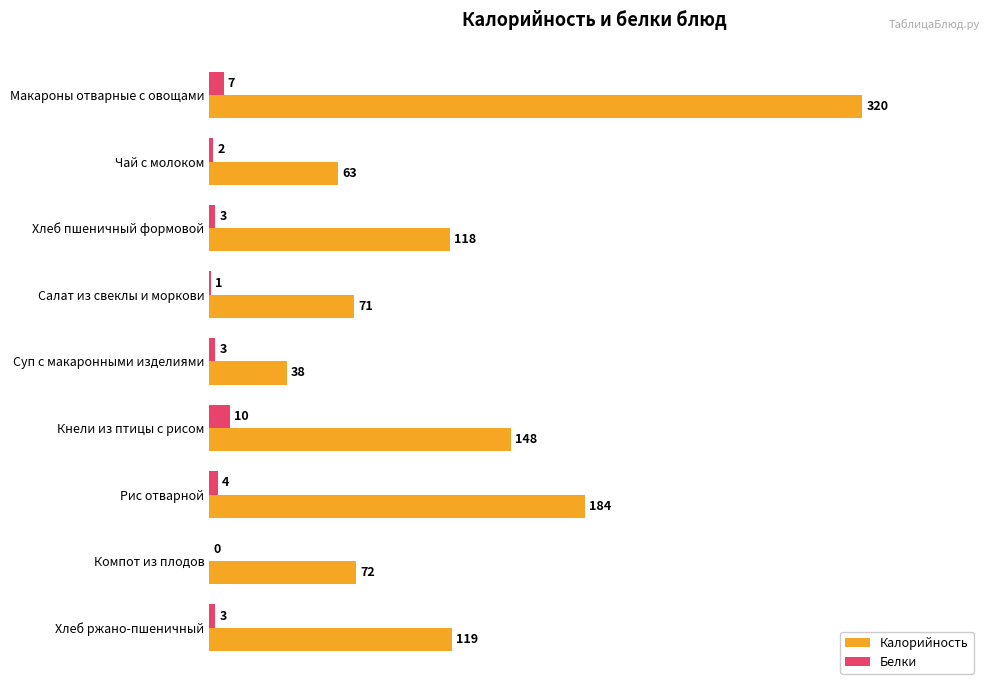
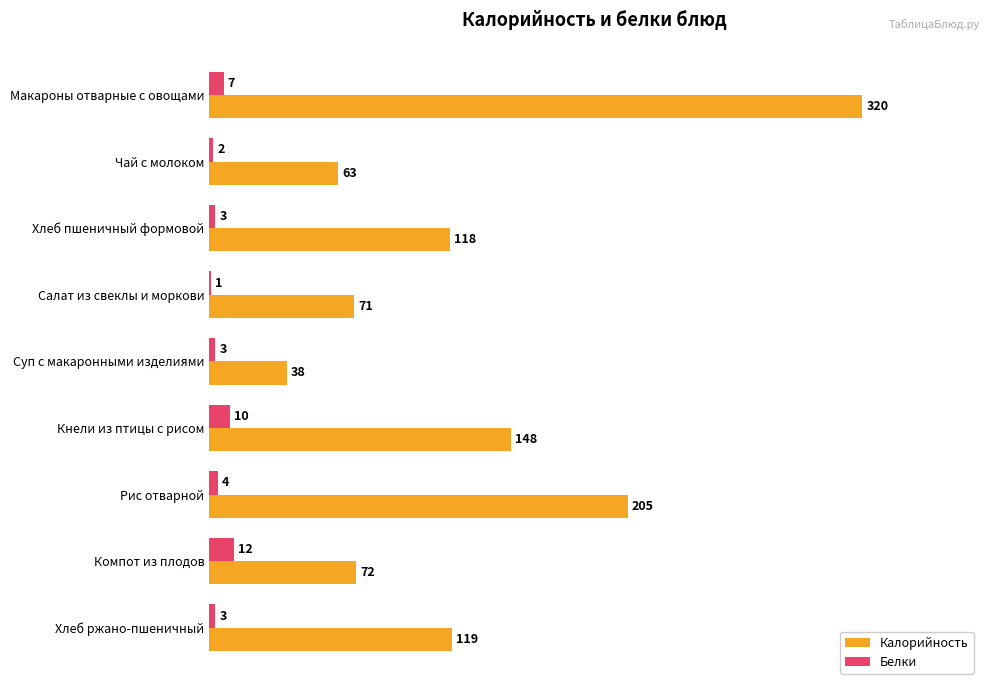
Калорийность, Рис отварной: 184 -> 205
Белки, Компот из плодов: 0 -> 12
